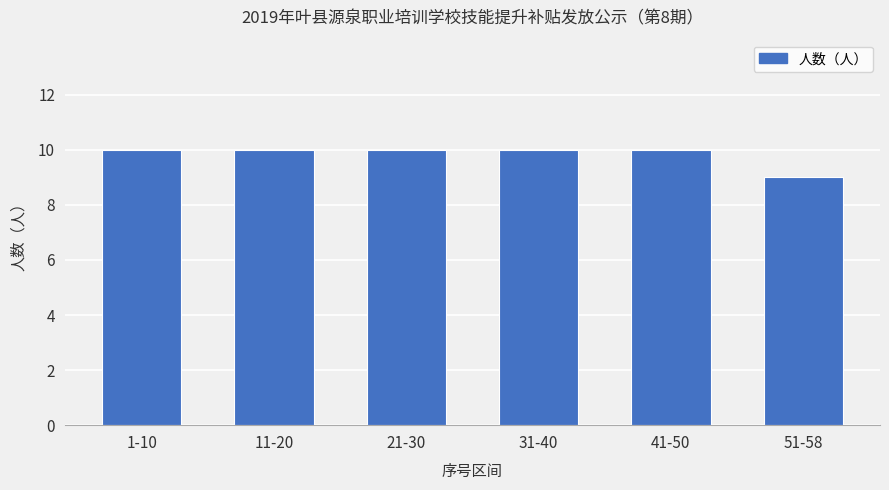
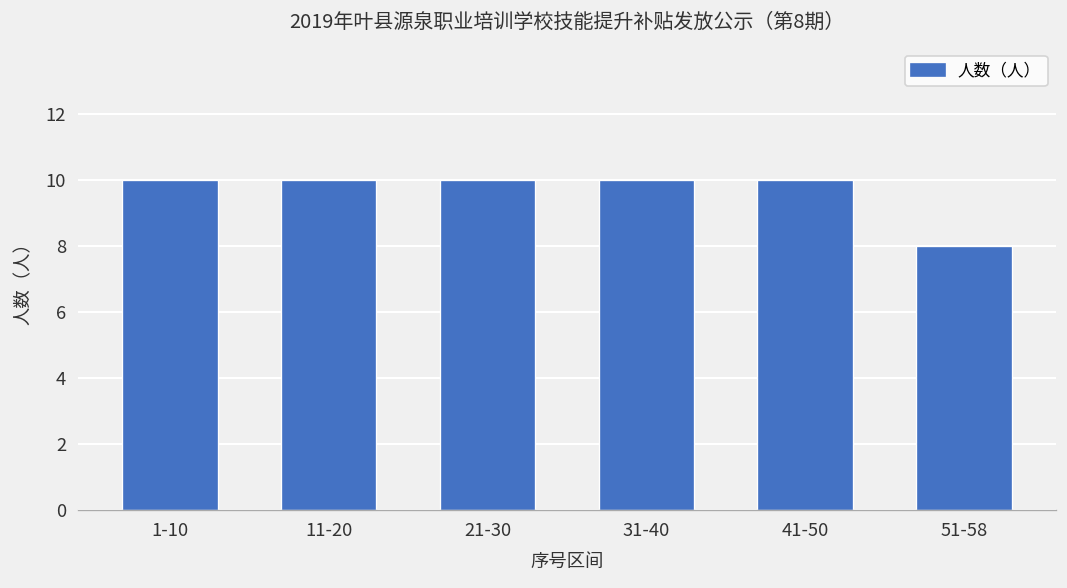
51-58: 9 -> 8
